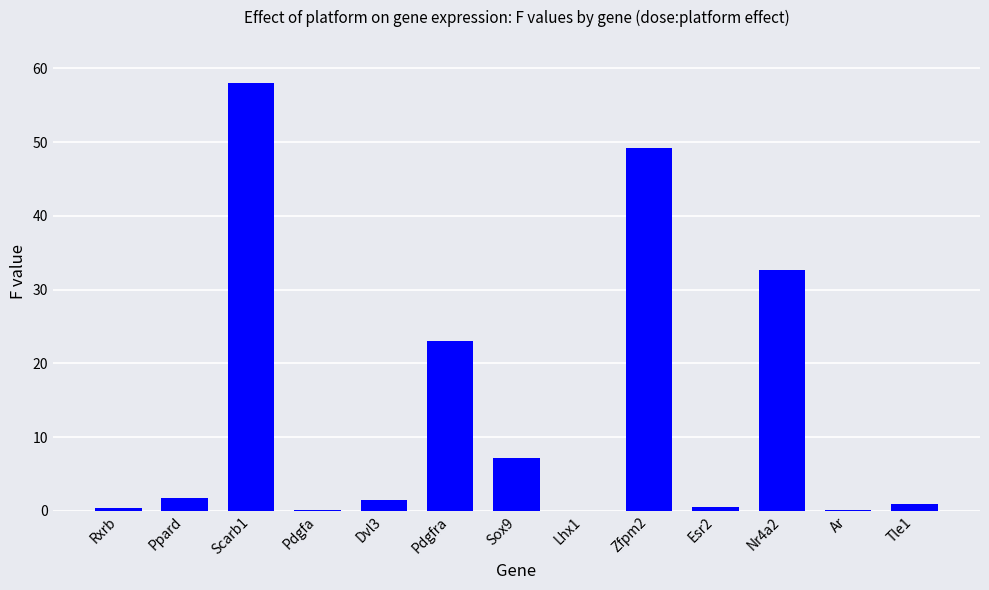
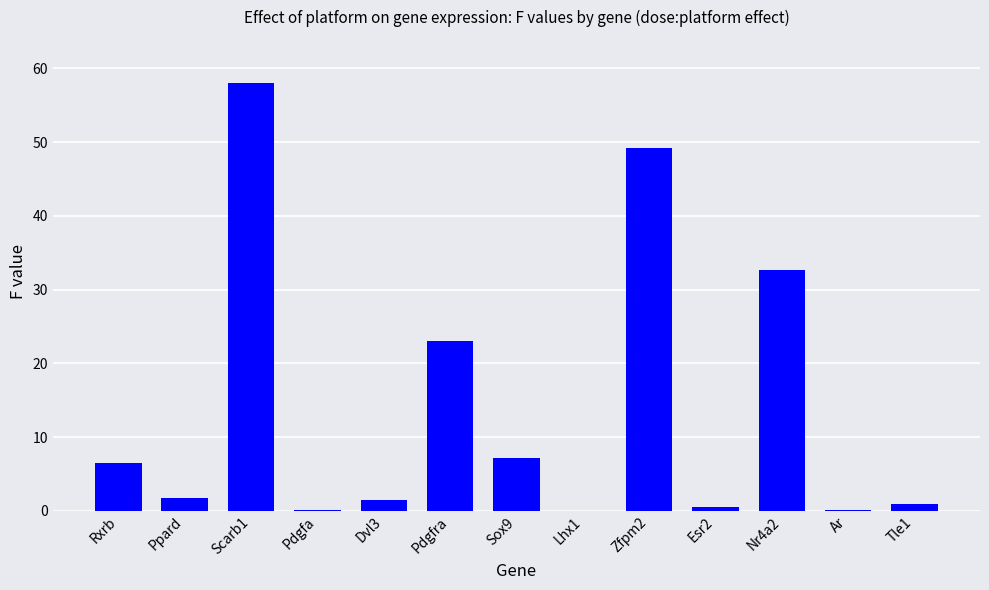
Rxrb: 0 -> 6
